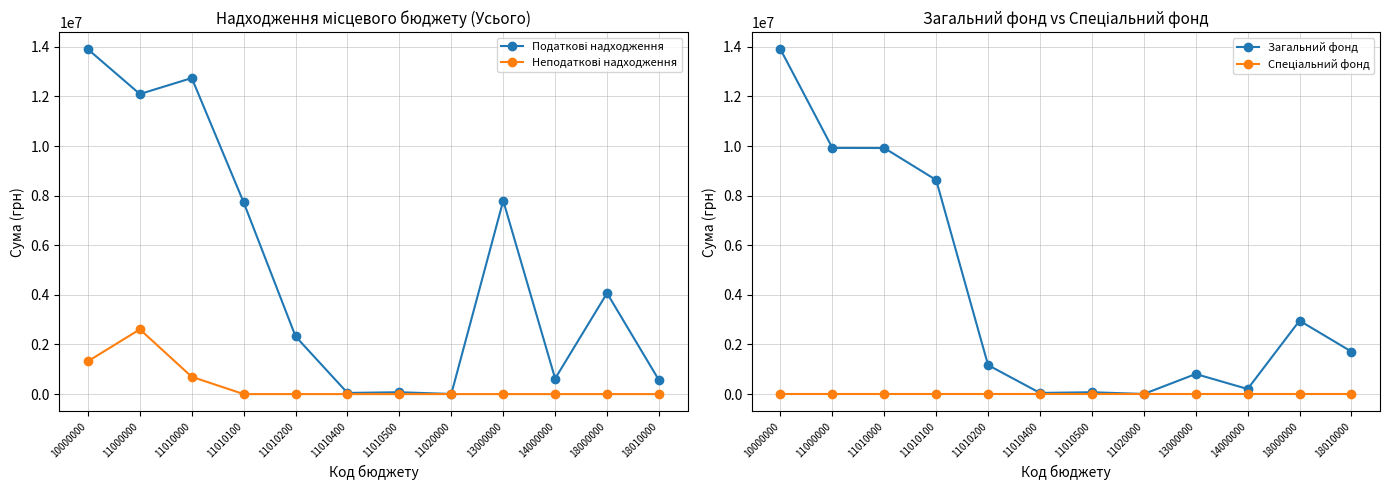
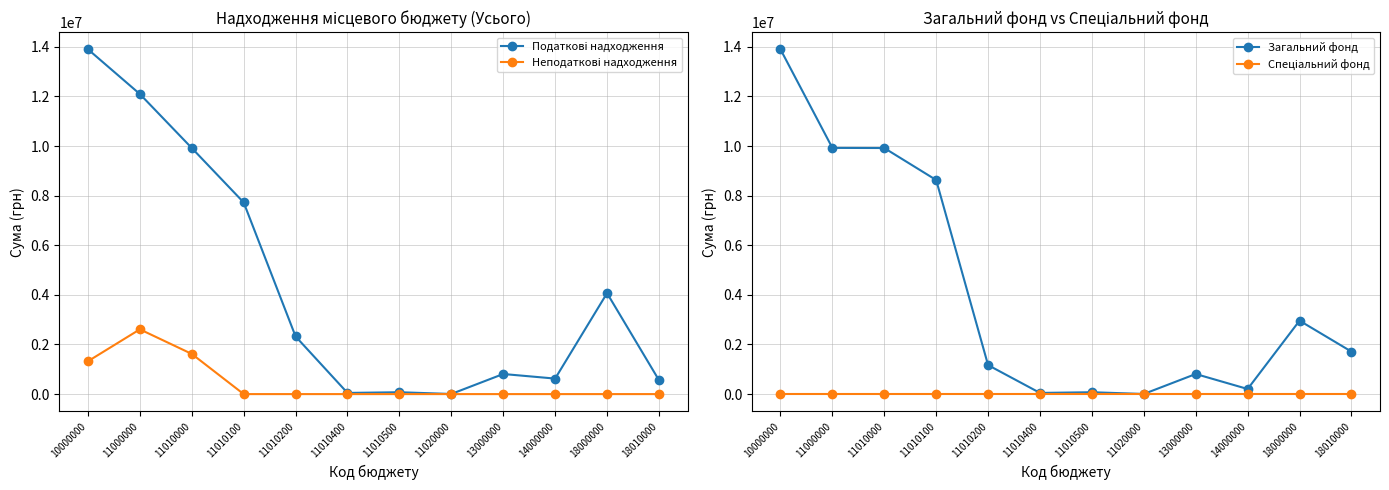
Надходження місцевого бюджету (Усього), Податкові надходження, 11010000: 12700000 -> 9900000
Надходження місцевого бюджету (Усього), Неподаткові надходження, 11010000: 700000 -> 1600000
Надходження місцевого бюджету (Усього), Податкові надходження, 13000000: 7800000 -> 800000
